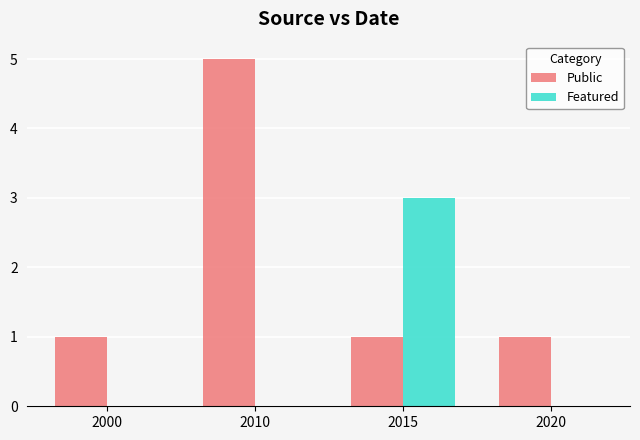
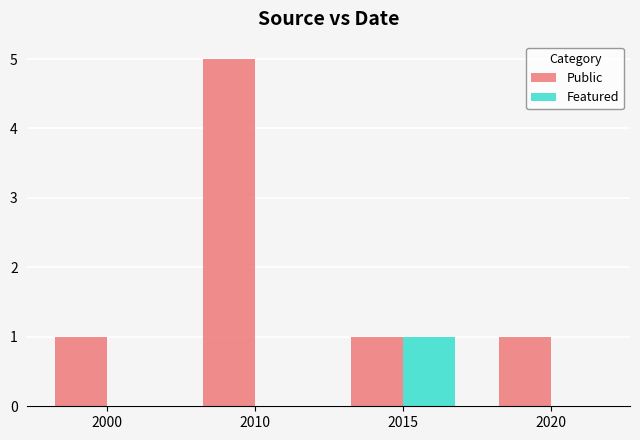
Featured, 2015: 3 -> 1
